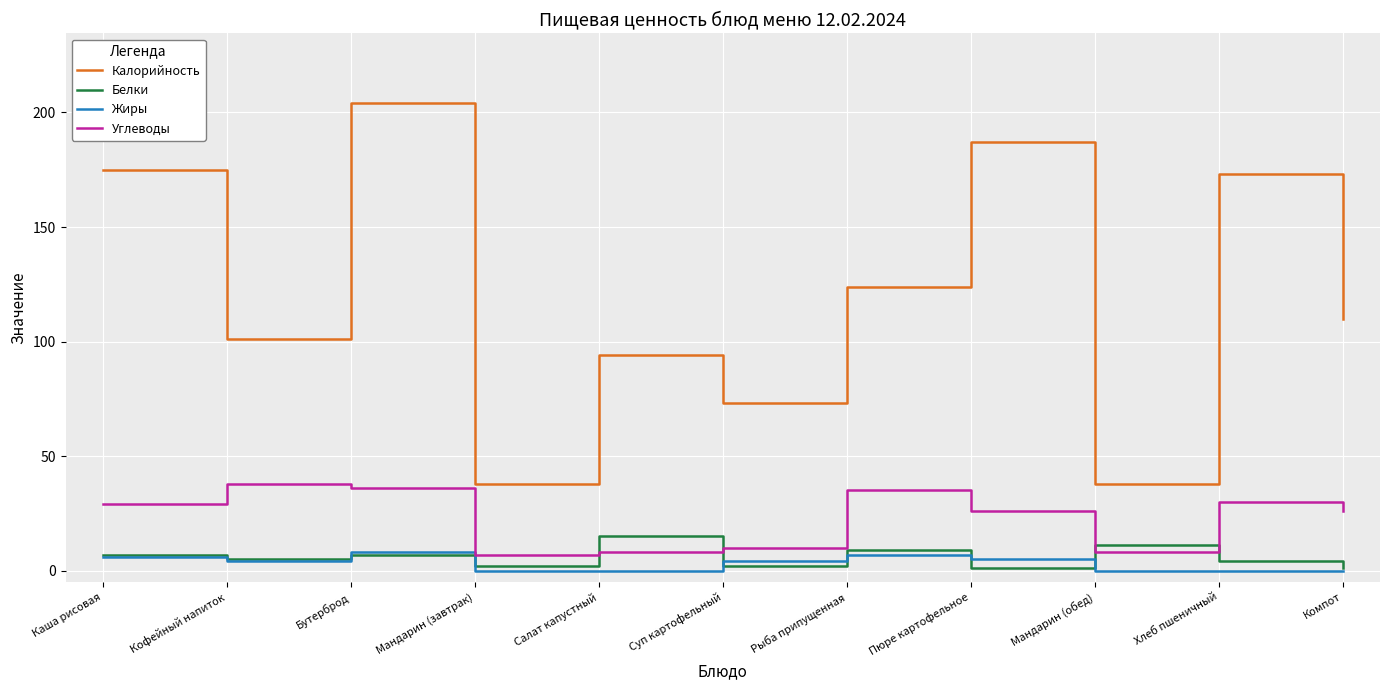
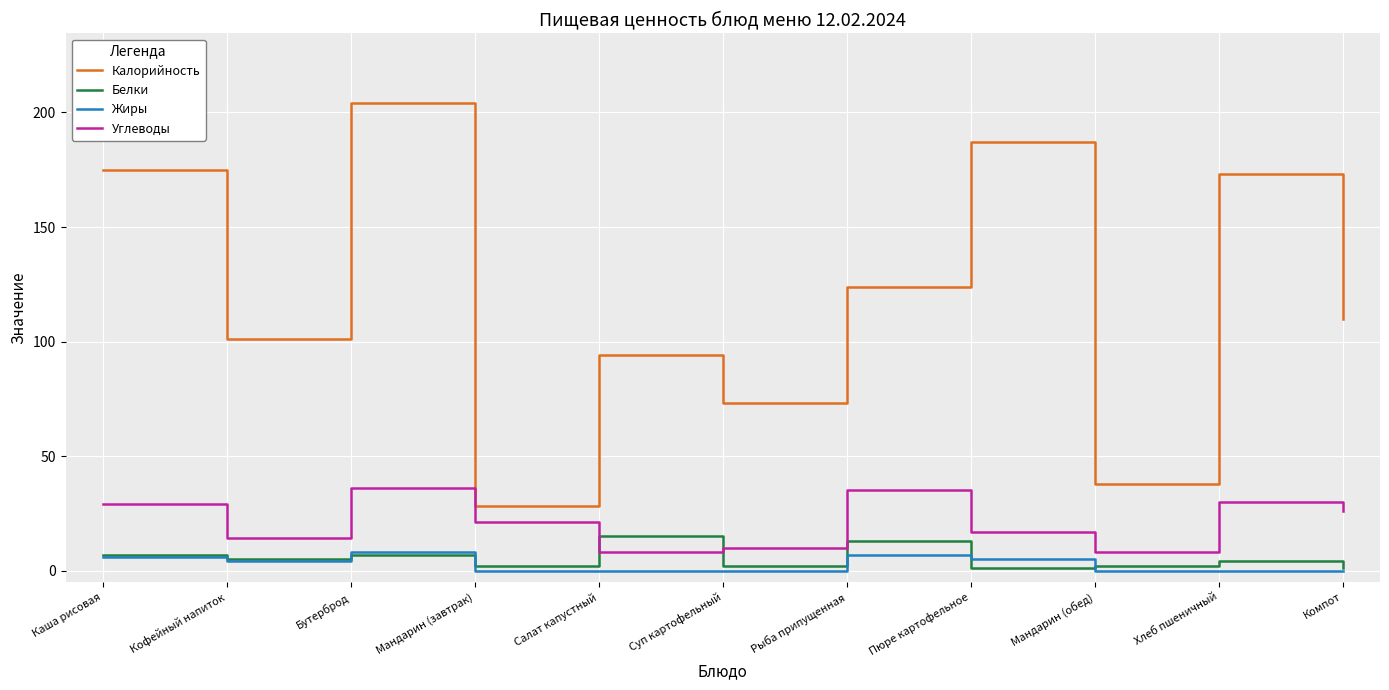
Углеводы, Кофейный напиток: 38 -> 14
Калорийность, Мандарин (завтрак): 38 -> 28
Углеводы, Мандарин (завтрак): 7 -> 21
Жиры, Суп картофельный: 4 -> 0
Белки, Рыба припущенная: 9 -> 13
Углеводы, Пюре картофельное: 26 -> 17
Белки, Мандарин (обед): 11 -> 2
